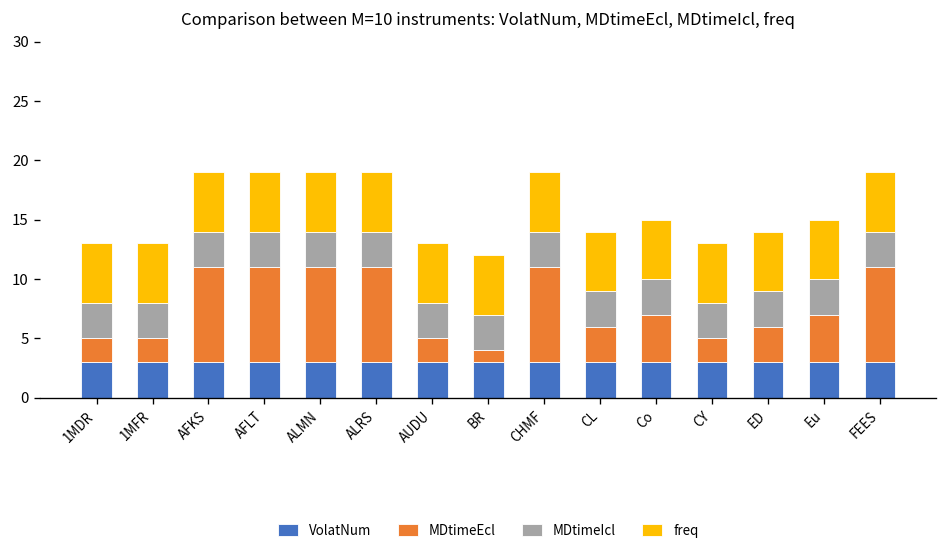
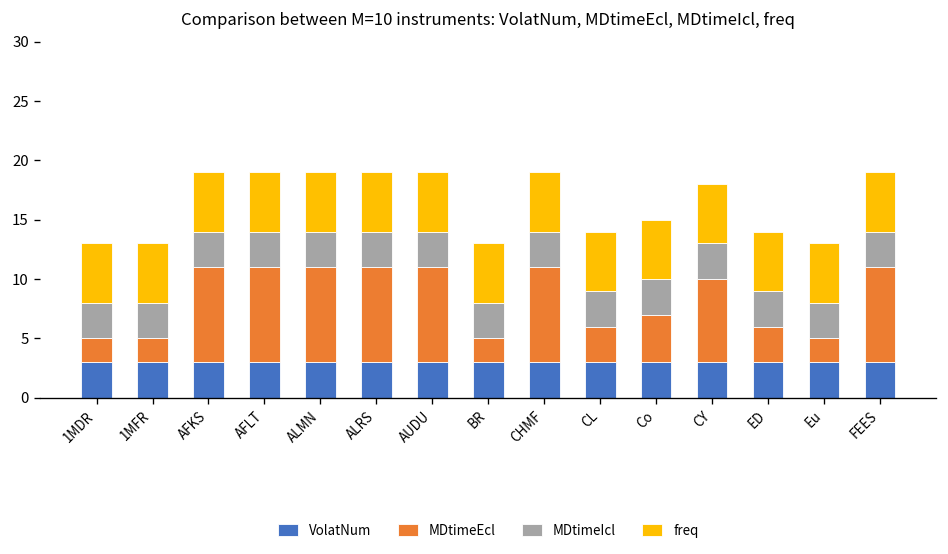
MDtimeEcl, AUDU: 2 -> 8
MDtimeEcl, BR: 1 -> 2
MDtimeEcl, CY: 2 -> 7
MDtimeEcl, Eu: 4 -> 2
